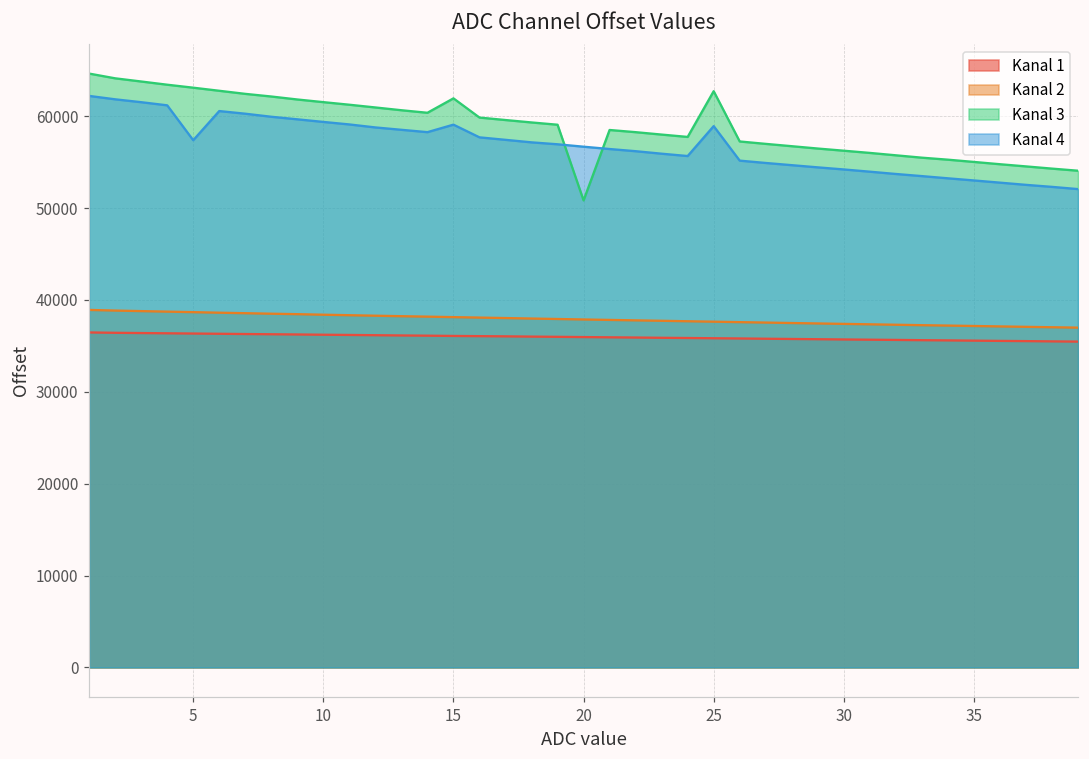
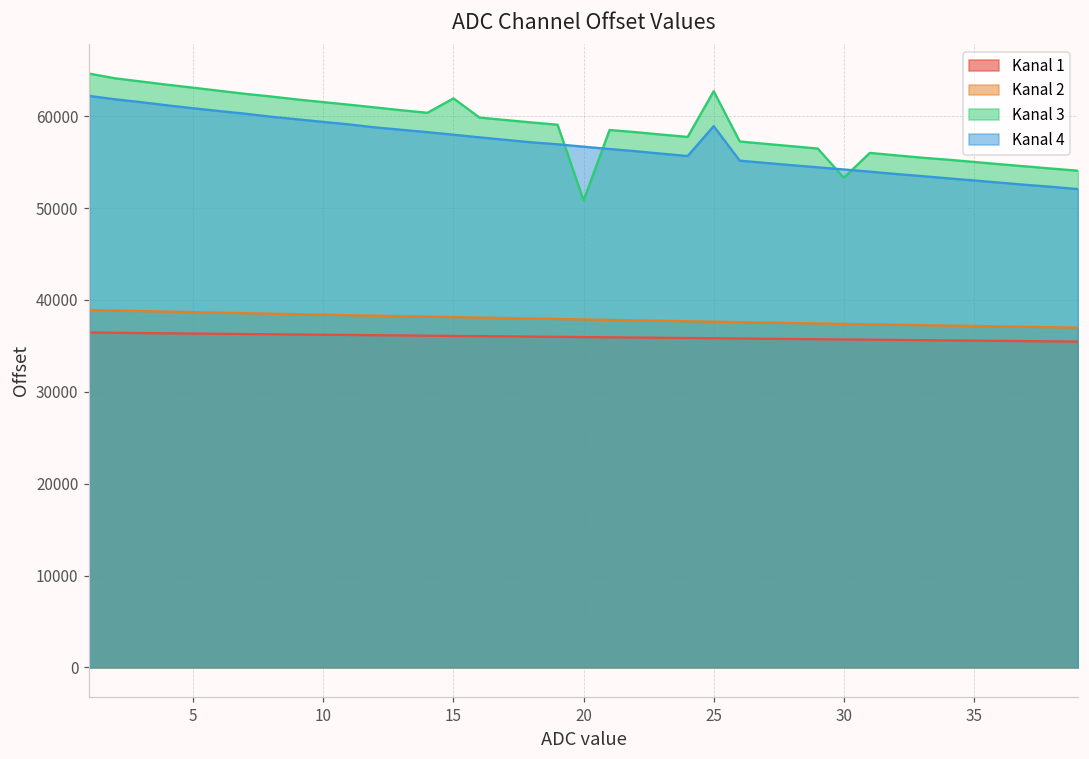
Kanal 4, 5: 57000 -> 61000
Kanal 4, 15: 59000 -> 58000
Kanal 3, 30: 56000 -> 53000
